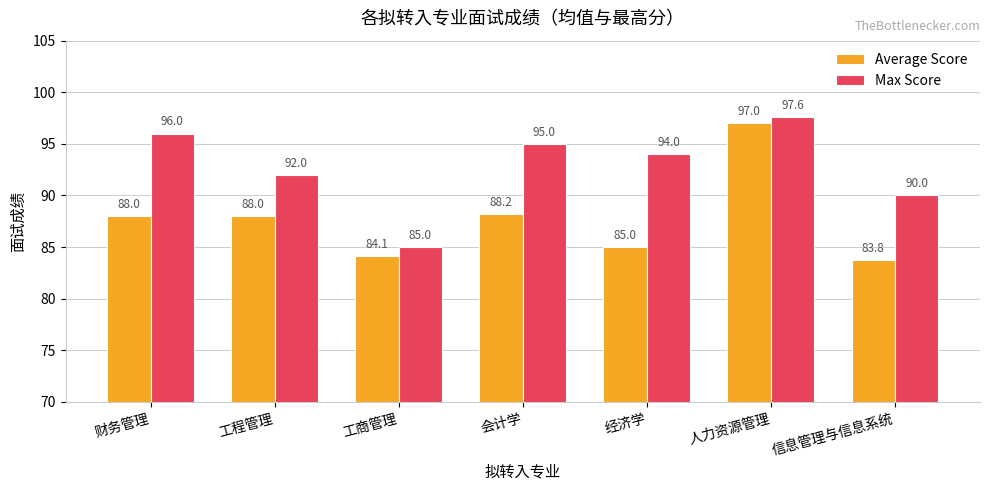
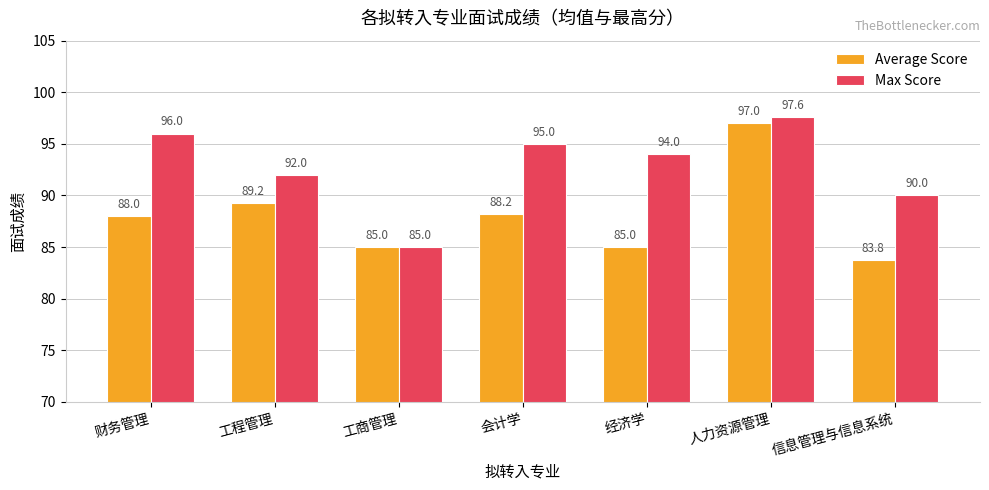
Average Score, 工程管理: 88.0 -> 89.2
Average Score, 工商管理: 84.1 -> 85.0
